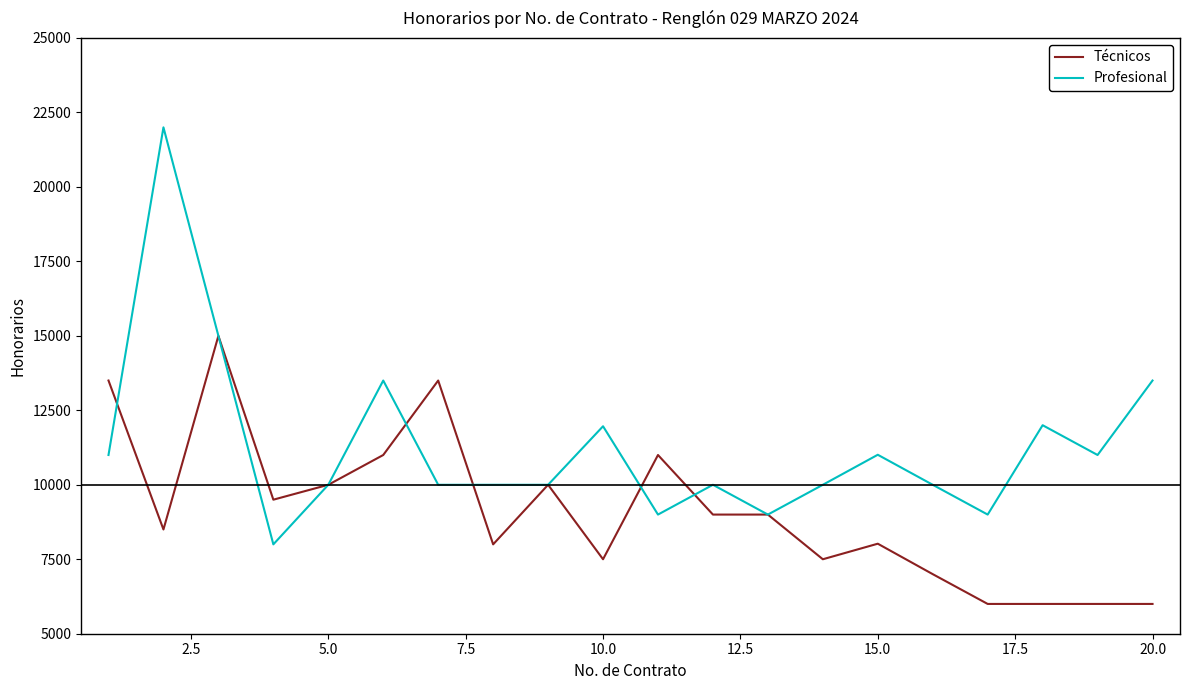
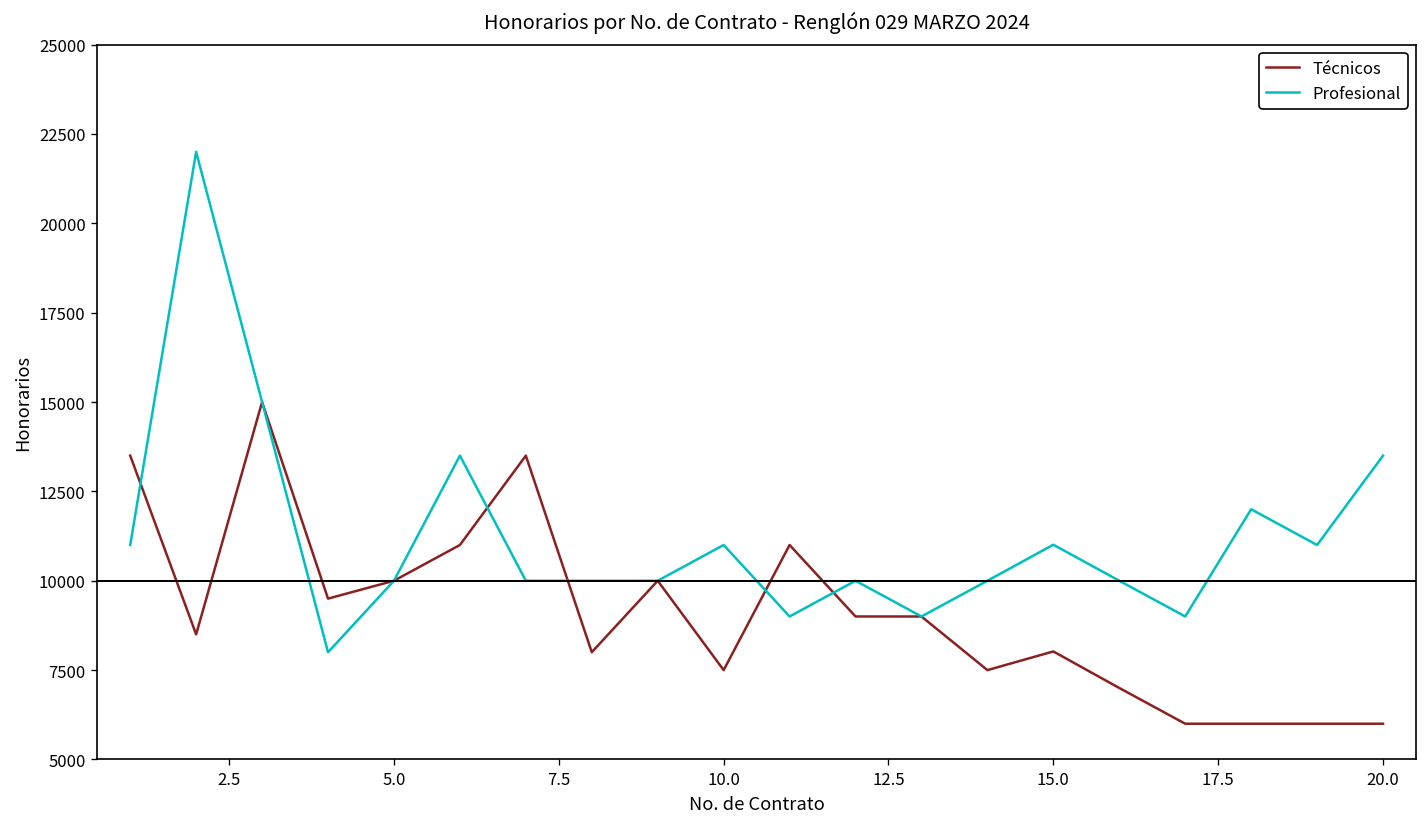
Profesional, 10.0: 12000 -> 11000
